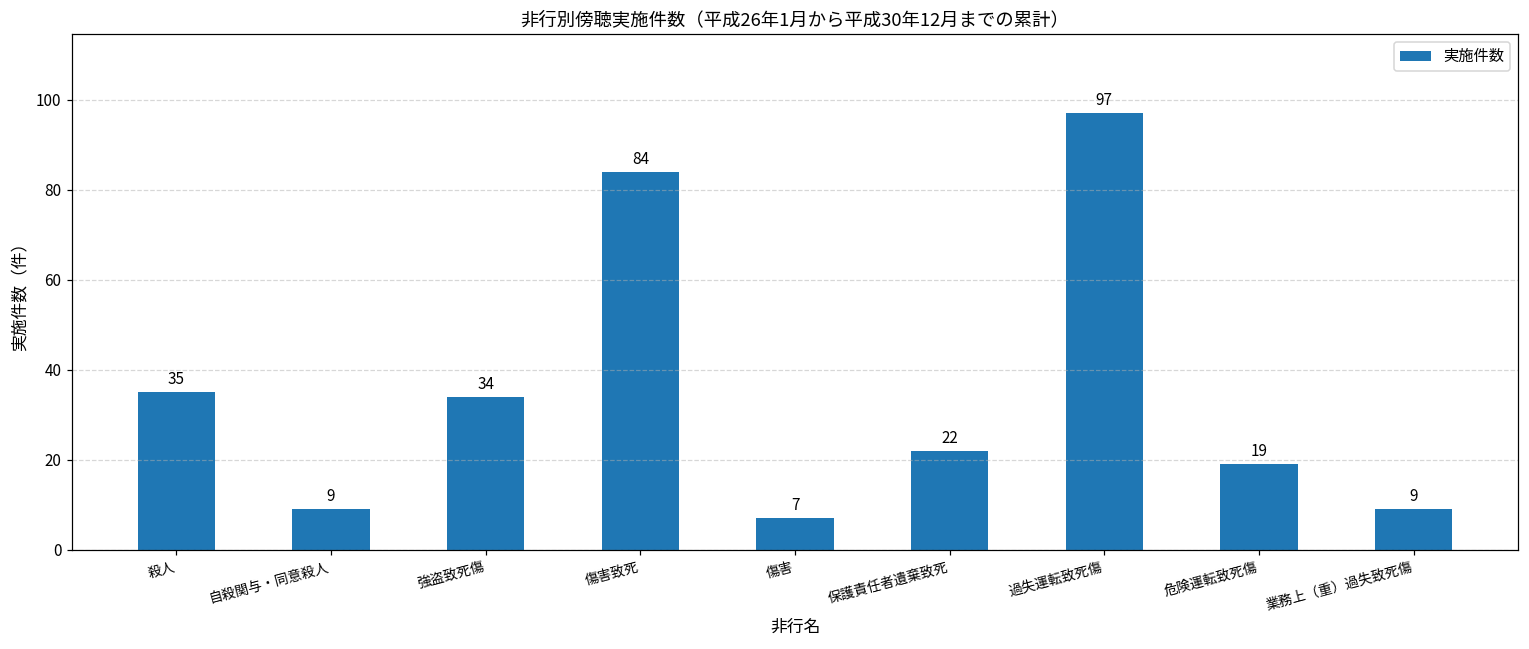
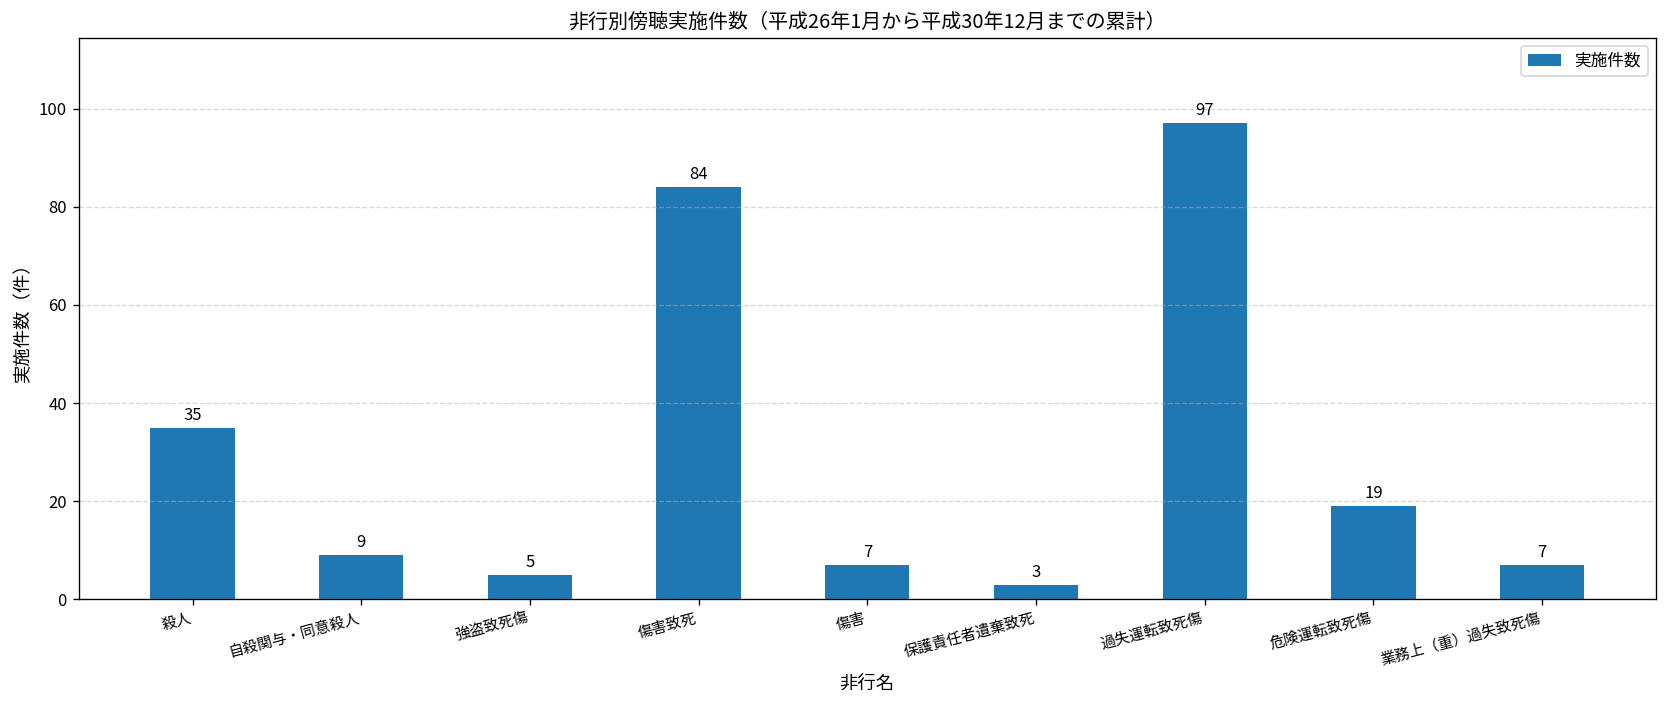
強盗致死傷: 34 -> 5
保護責任者遺棄致死: 22 -> 3
業務上（重）過失致死傷: 9 -> 7
